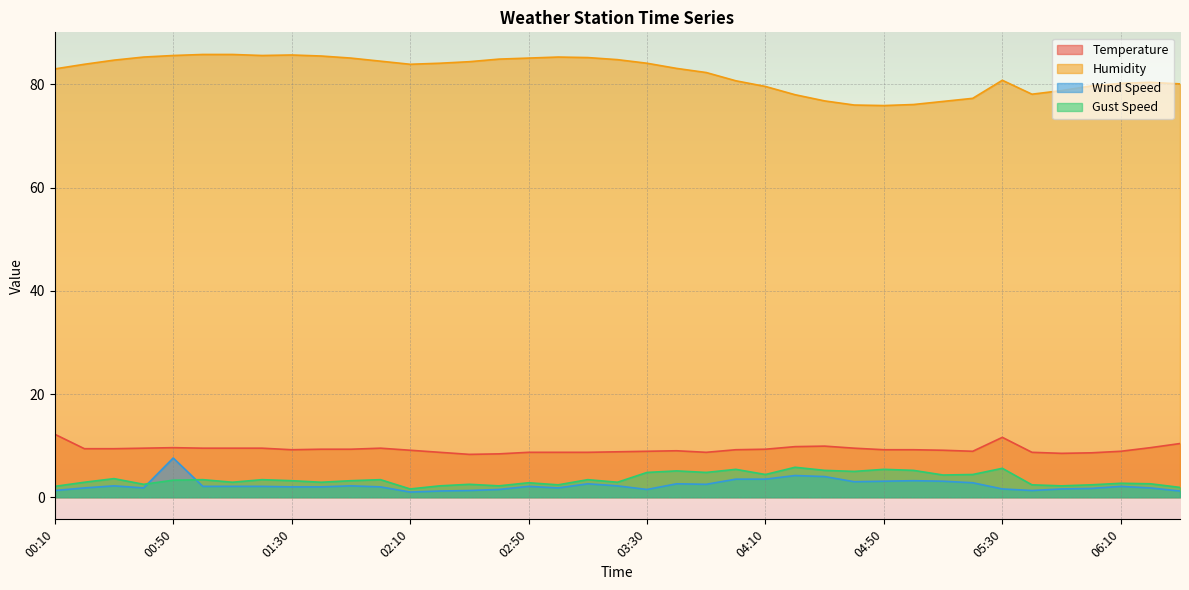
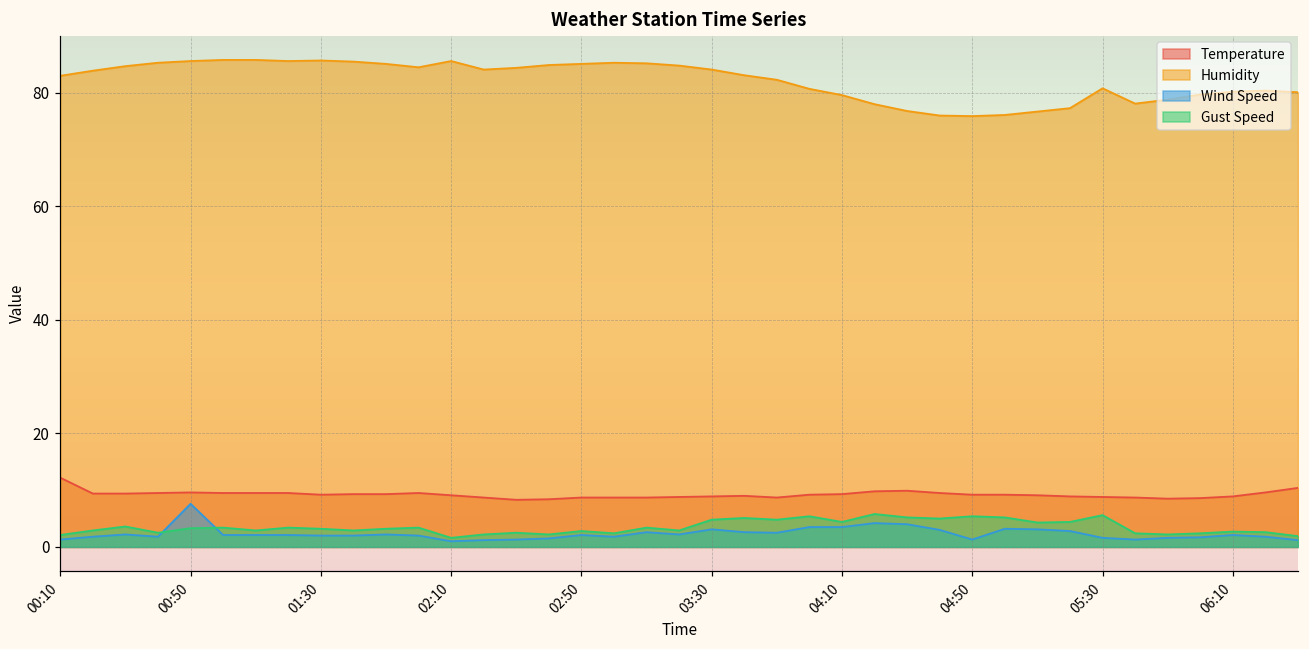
Humidity, 02:10: 84 -> 86
Wind Speed, 03:30: 2 -> 3
Wind Speed, 04:50: 3 -> 1
Temperature, 05:30: 12 -> 9
